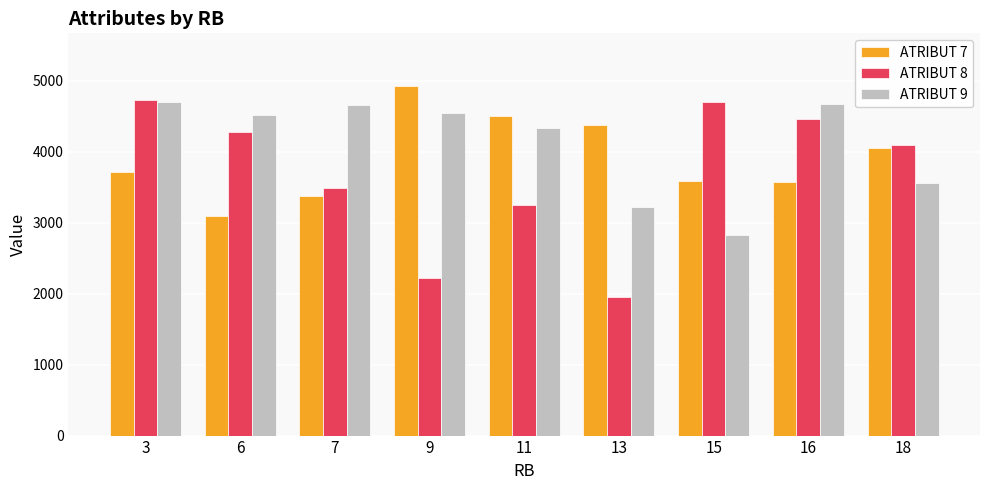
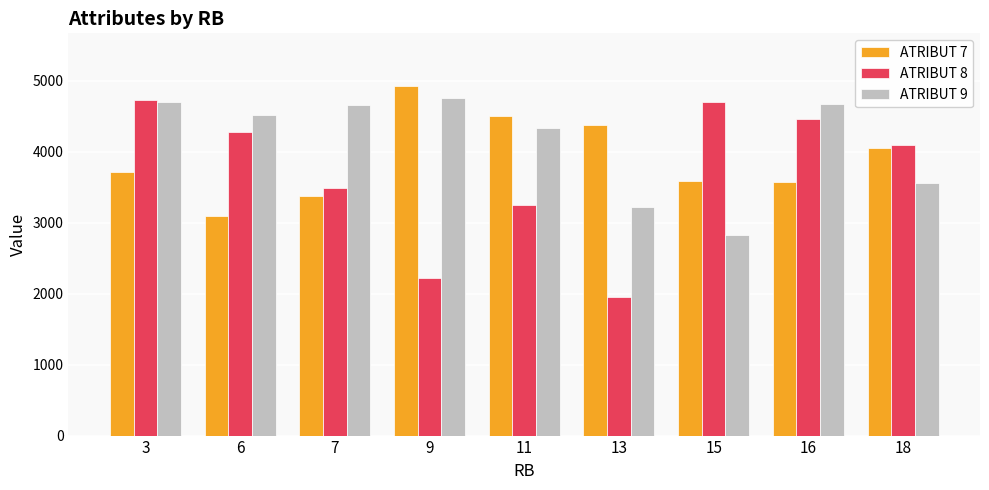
ATRIBUT 9, 9: 4600 -> 4800
